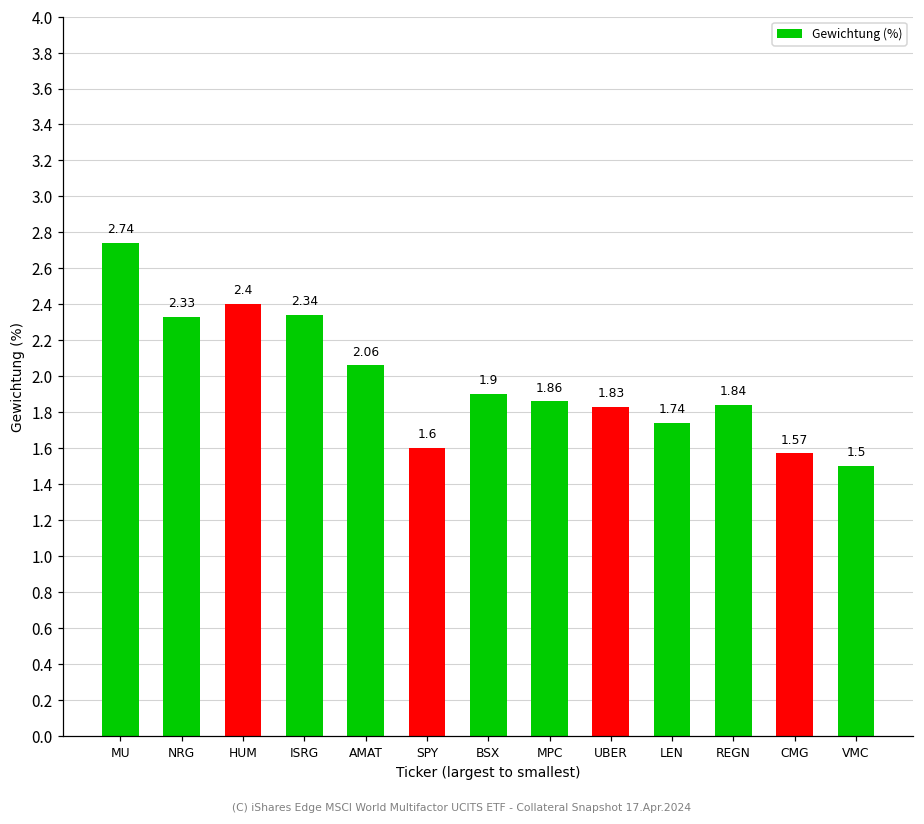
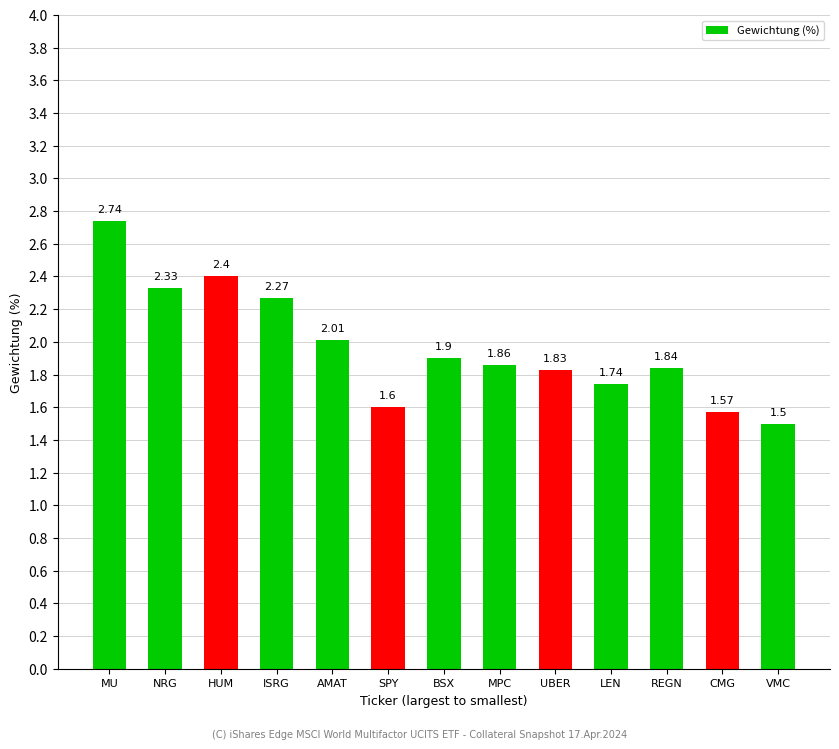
ISRG: 2.34 -> 2.27
AMAT: 2.06 -> 2.01
